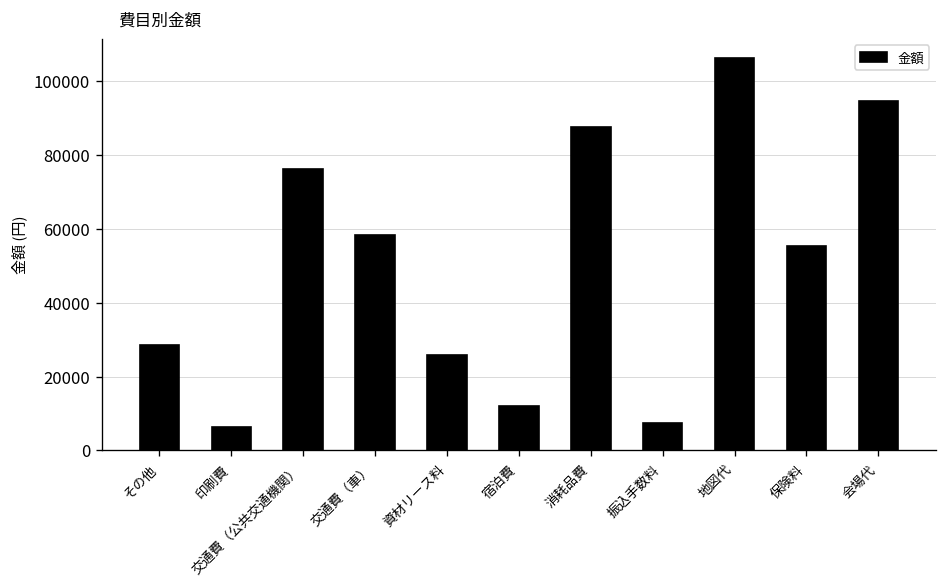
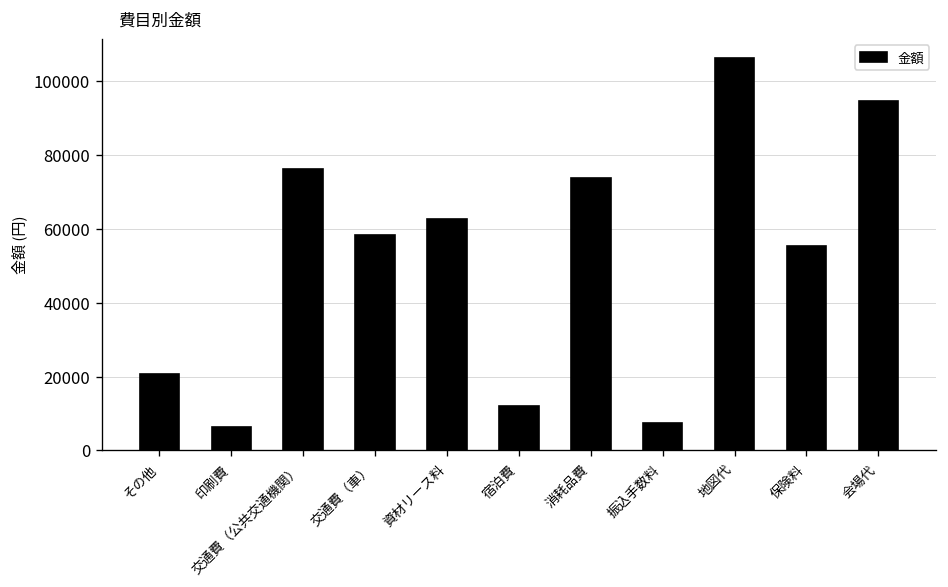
その他: 29000 -> 21000
資材リース料: 26000 -> 63000
消耗品費: 88000 -> 74000
